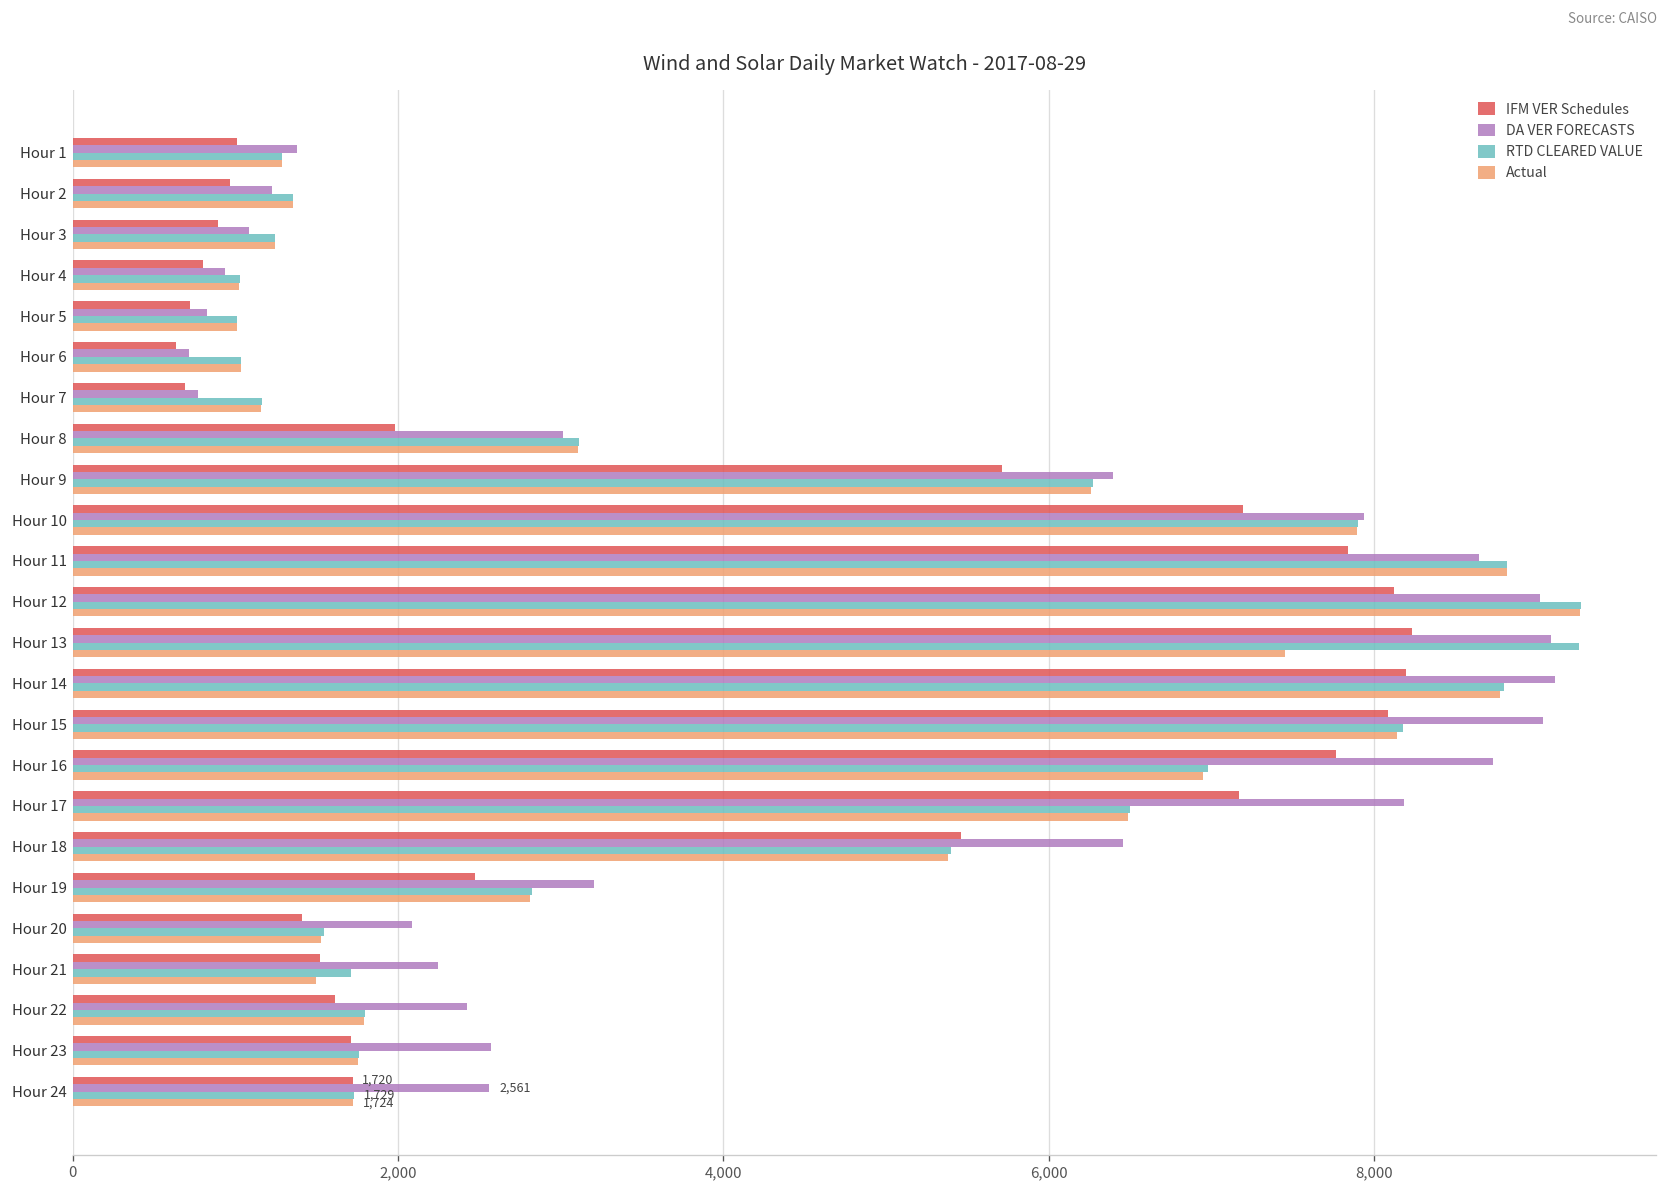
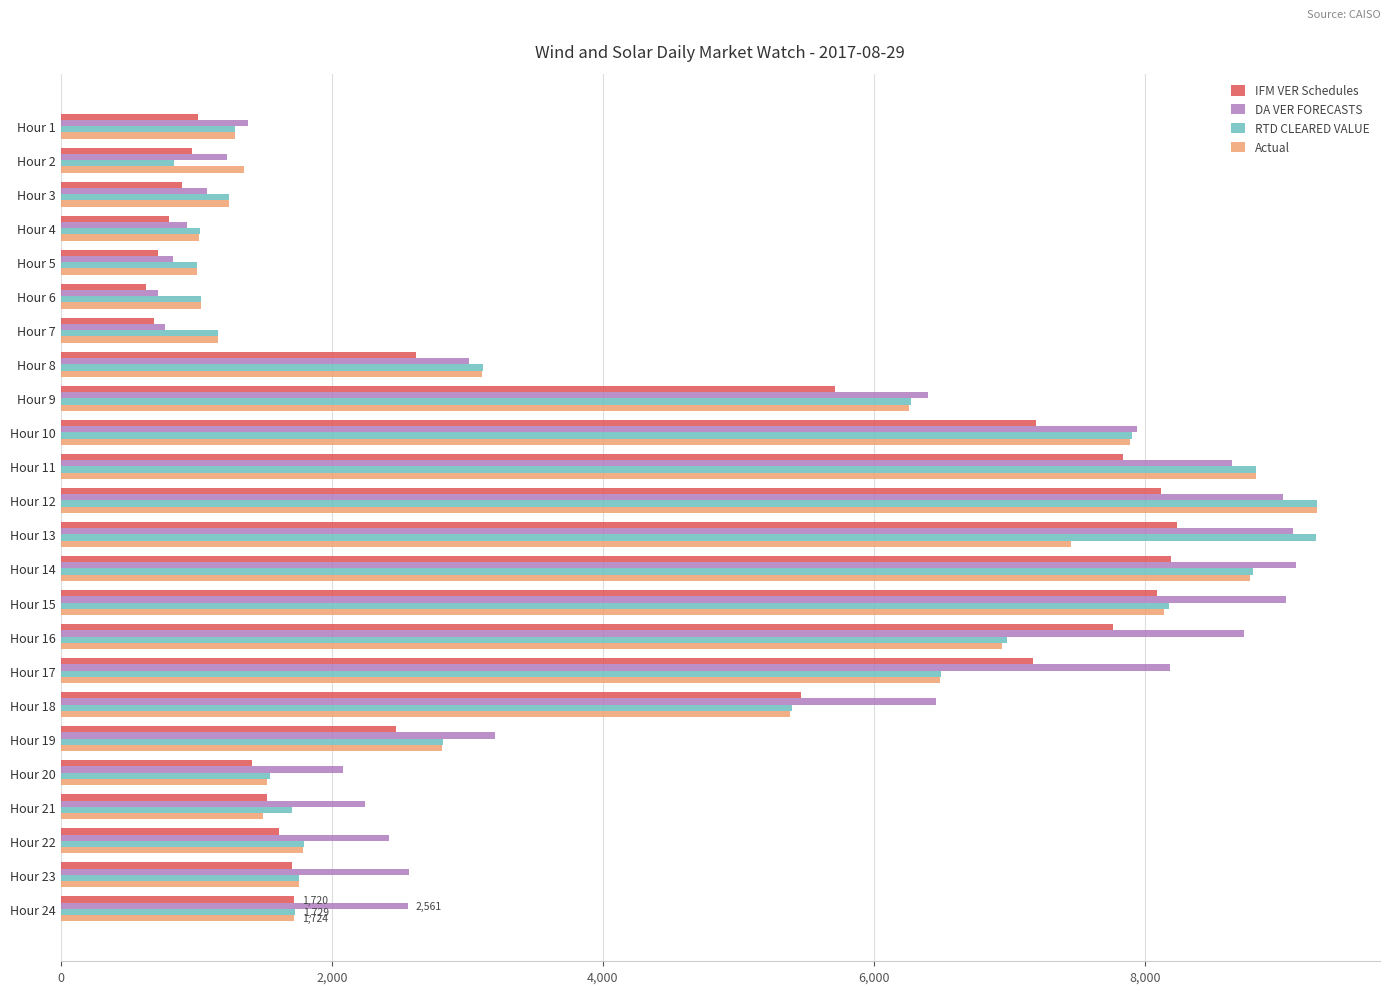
RTD CLEARED VALUE, Hour 2: 1,350 -> 840
IFM VER Schedules, Hour 8: 1,980 -> 2,620
